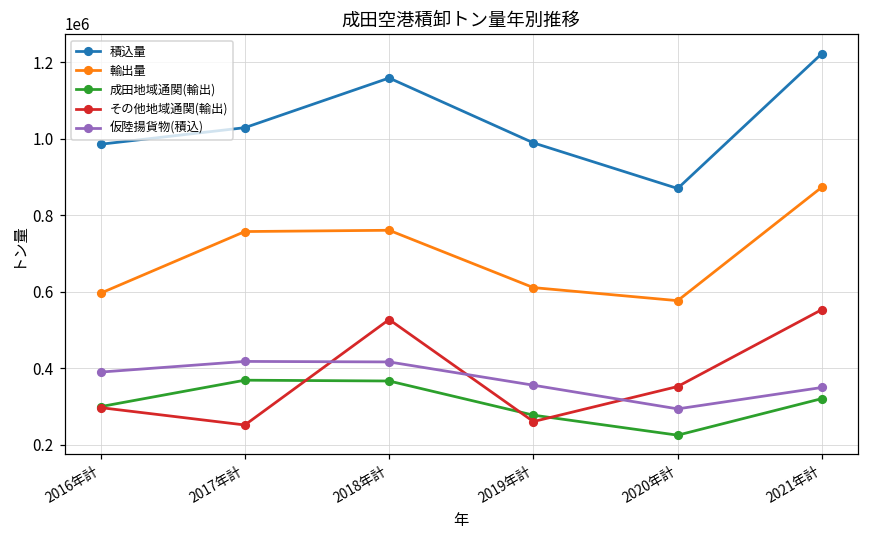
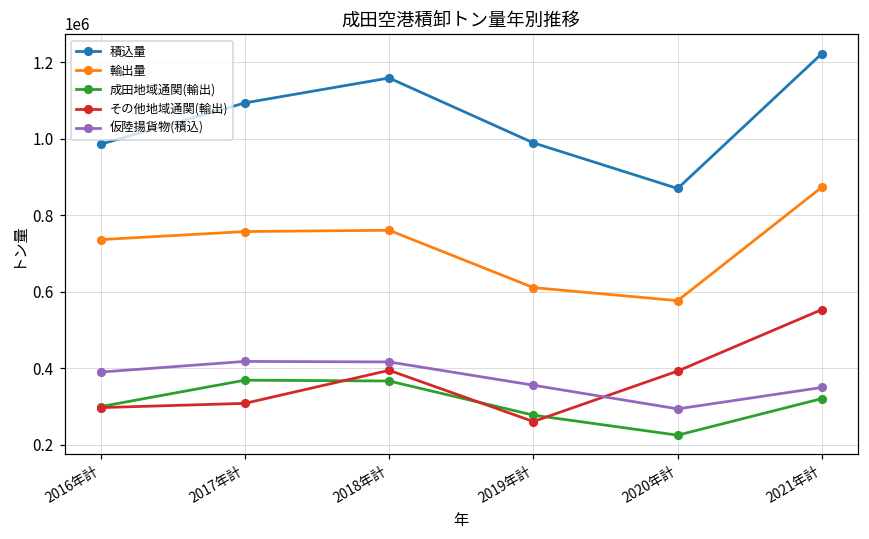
輸出量, 2016年計: 600000 -> 740000
積込量, 2017年計: 1030000 -> 1090000
その他地域通関(輸出), 2017年計: 250000 -> 310000
その他地域通関(輸出), 2018年計: 530000 -> 390000
その他地域通関(輸出), 2020年計: 350000 -> 390000
